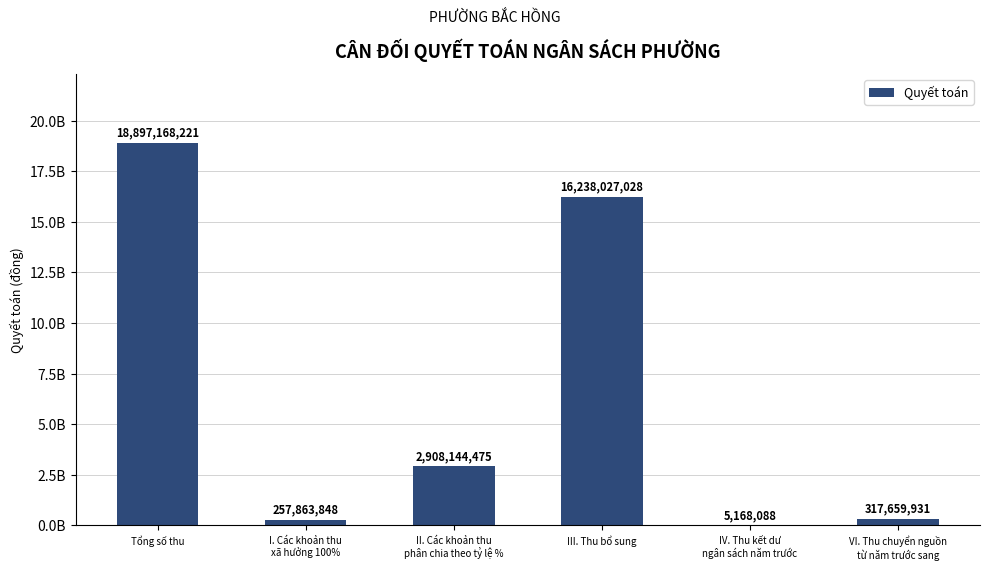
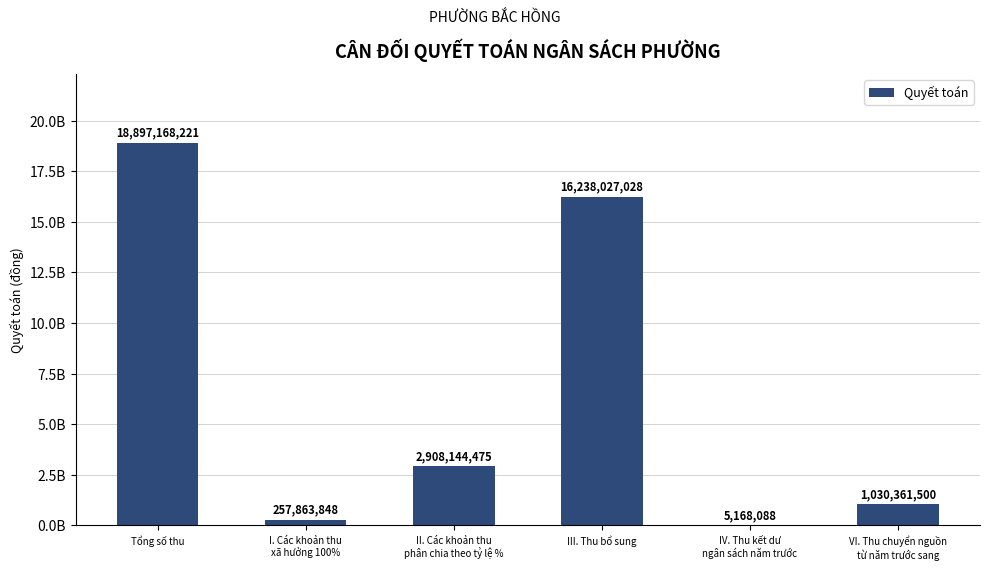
VI. Thu chuyển nguồn từ năm trước sang: 317,659,931 -> 1,030,361,500
